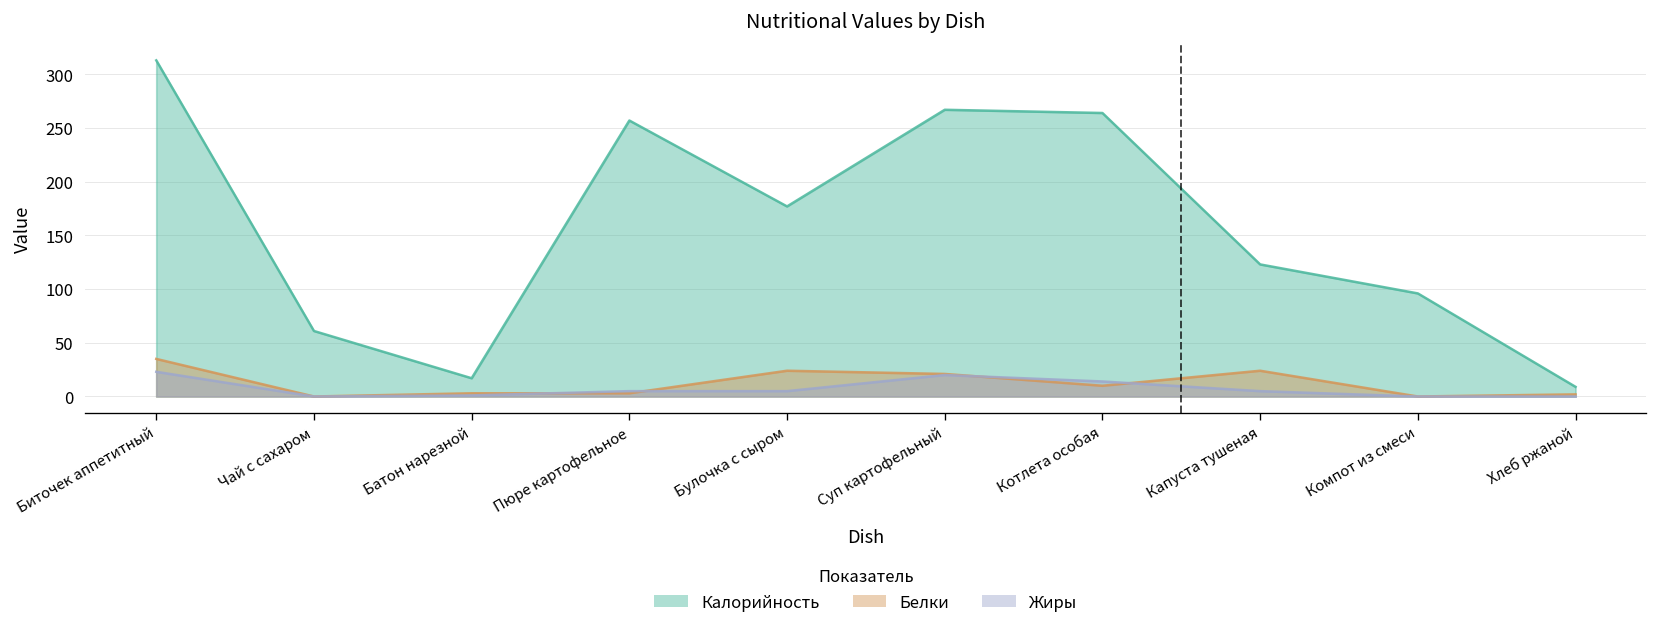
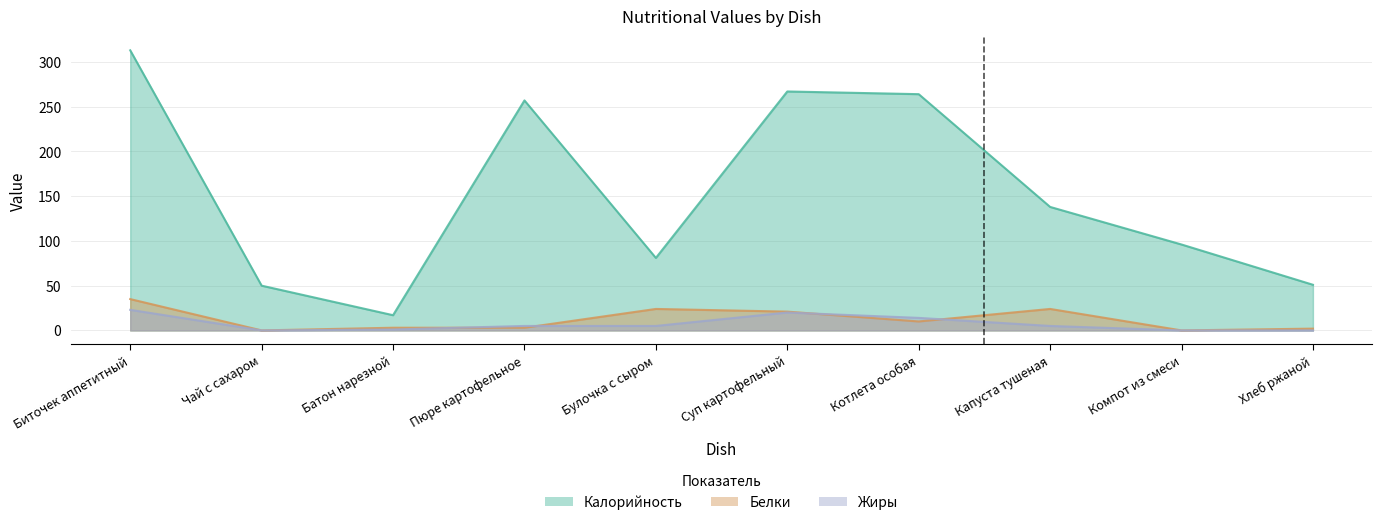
Калорийность, Чай с сахаром: 60 -> 50
Калорийность, Булочка с сыром: 180 -> 80
Калорийность, Капуста тушеная: 120 -> 140
Калорийность, Хлеб ржаной: 10 -> 50
